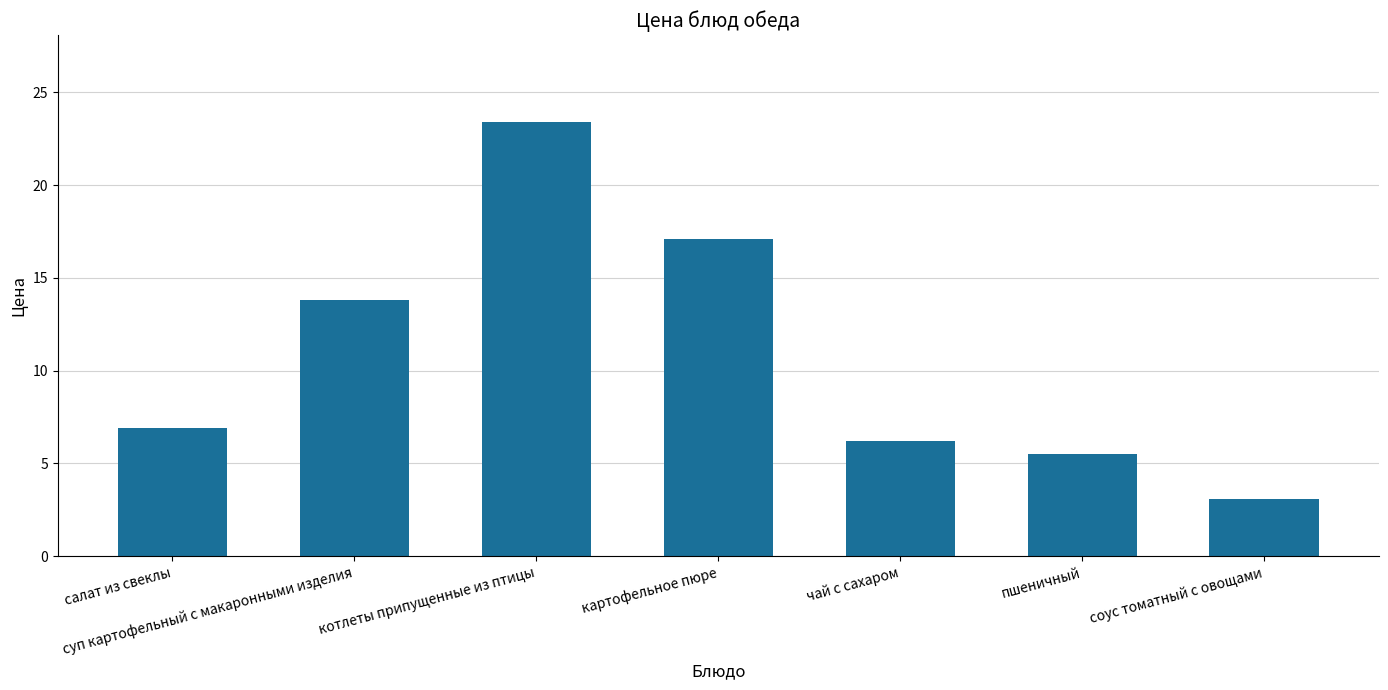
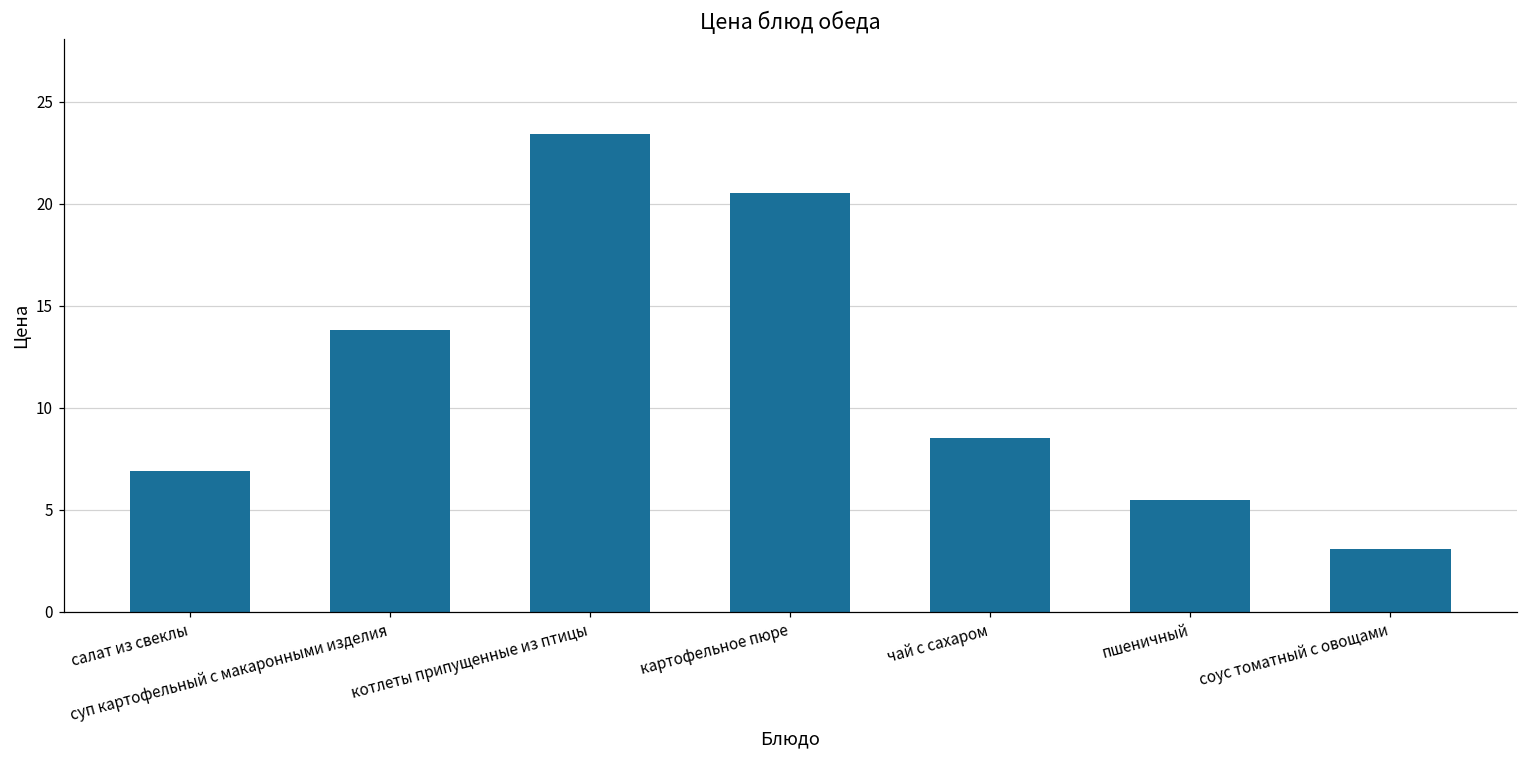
картофельное пюре: 17.1 -> 20.5
чай с сахаром: 6.2 -> 8.5
